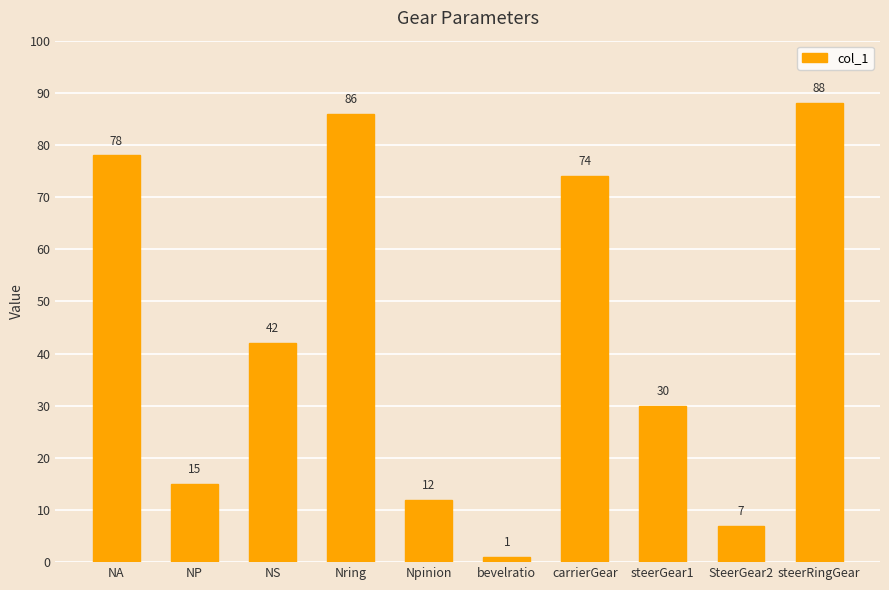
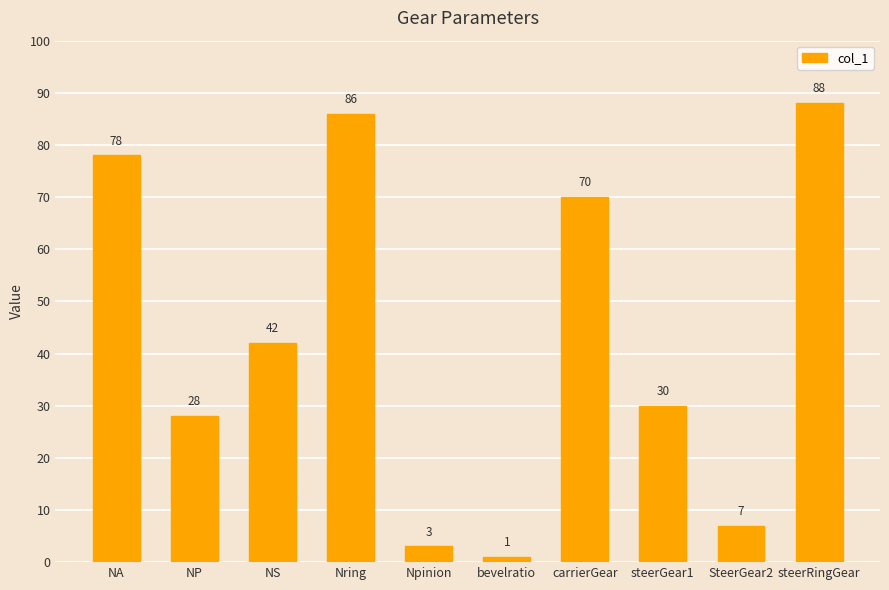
NP: 15 -> 28
Npinion: 12 -> 3
carrierGear: 74 -> 70
